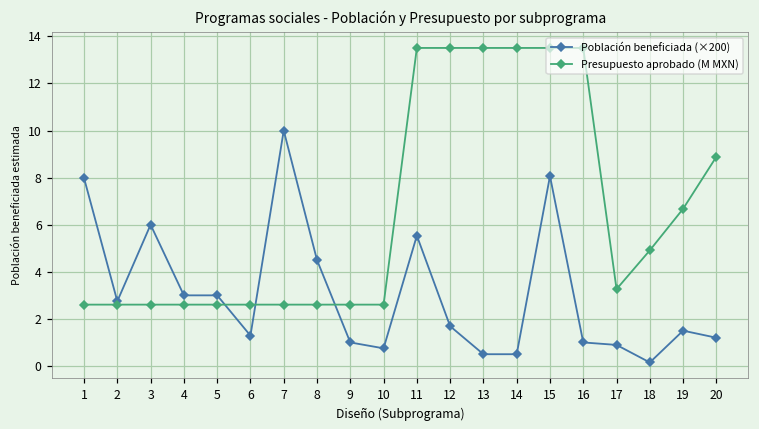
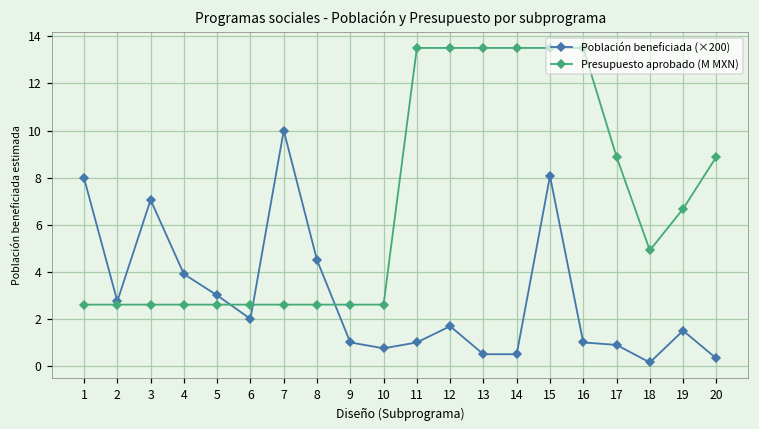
Población beneficiada (×200), 3: 6.0 -> 7.1
Población beneficiada (×200), 4: 3.0 -> 3.9
Población beneficiada (×200), 6: 1.3 -> 2.0
Población beneficiada (×200), 11: 5.5 -> 1.0
Presupuesto aprobado (M MXN), 17: 3.3 -> 8.9
Población beneficiada (×200), 20: 1.2 -> 0.3
